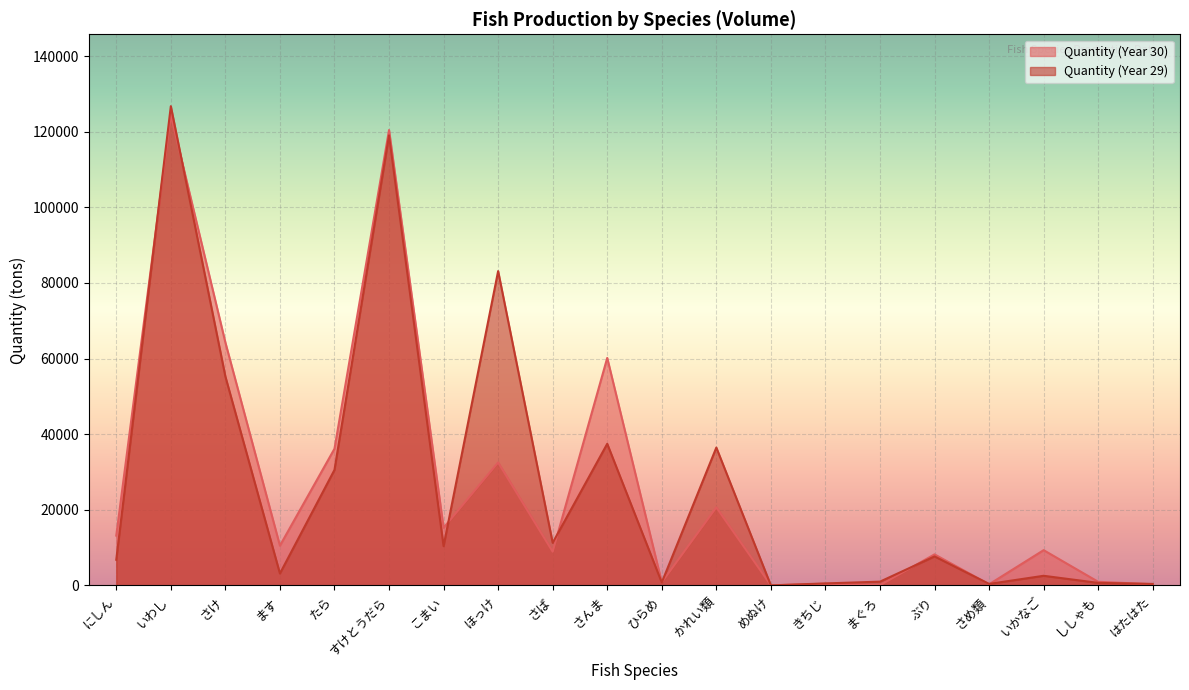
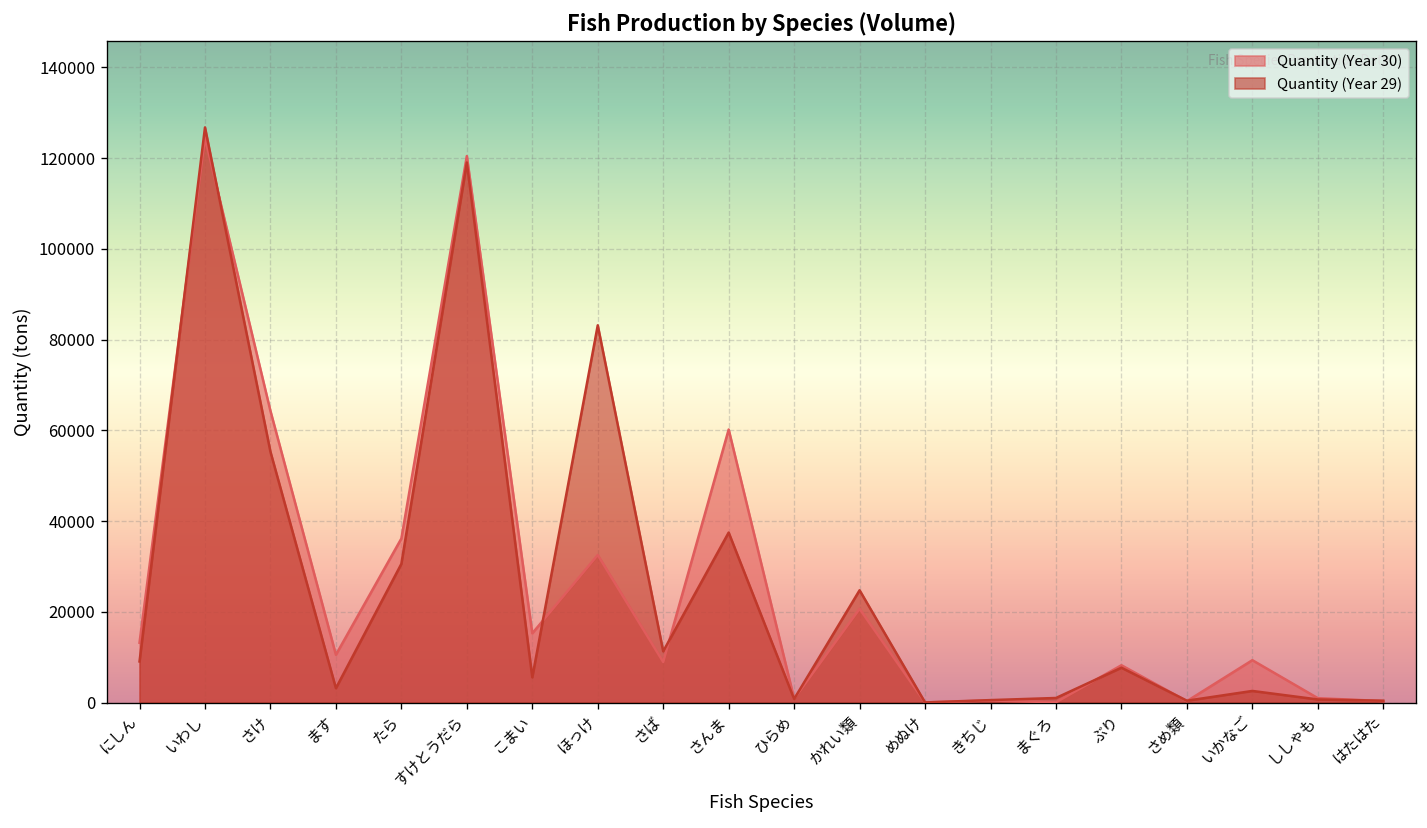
Quantity (Year 29), にしん: 7000 -> 9000
Quantity (Year 29), こまい: 10000 -> 6000
Quantity (Year 29), かれい類: 36000 -> 25000
